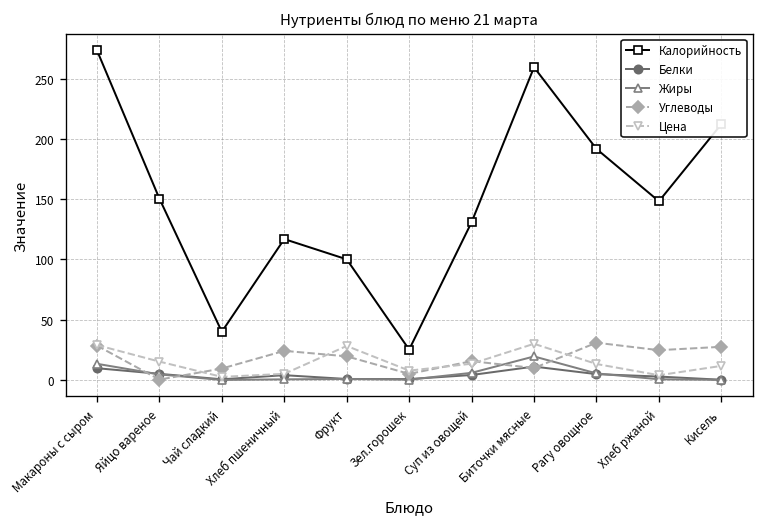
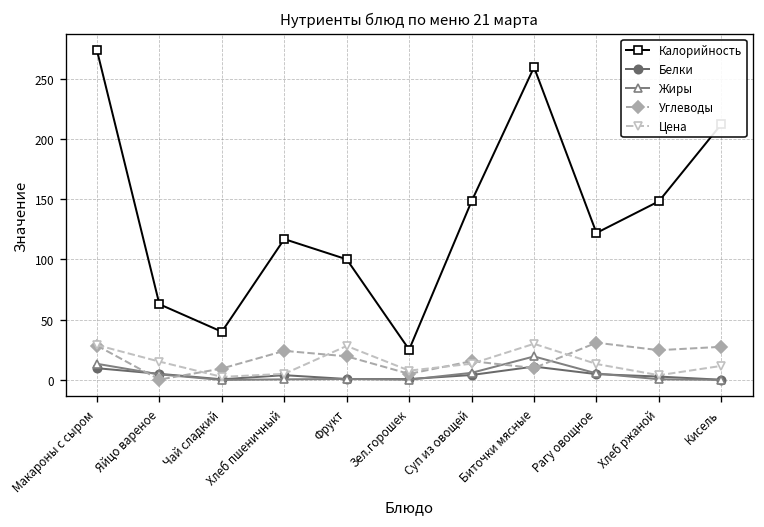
Калорийность, Яйцо вареное: 150 -> 63
Калорийность, Суп из овощей: 131 -> 148
Калорийность, Рагу овощное: 192 -> 122
